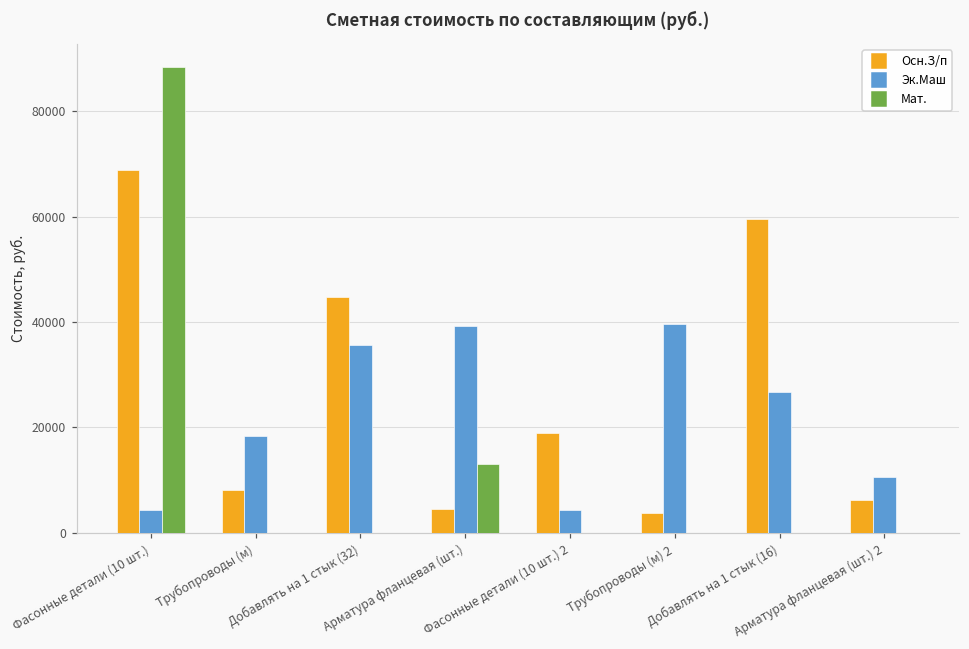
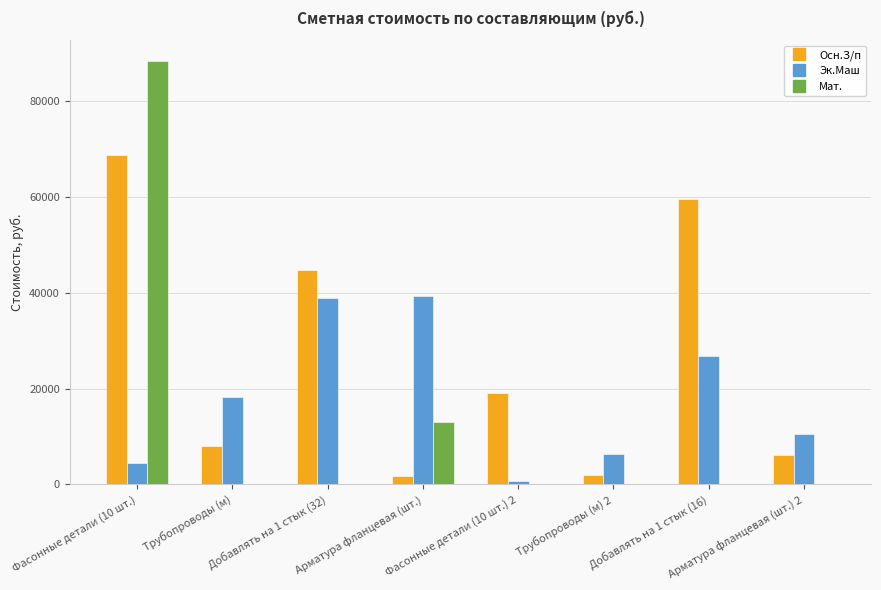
Эк.Маш, Добавлять на 1 стык (32): 36000 -> 39000
Осн.З/п, Арматура фланцевая (шт.): 4000 -> 2000
Эк.Маш, Фасонные детали (10 шт.) 2: 4000 -> 1000
Осн.З/п, Трубопроводы (м) 2: 4000 -> 2000
Эк.Маш, Трубопроводы (м) 2: 40000 -> 6000
